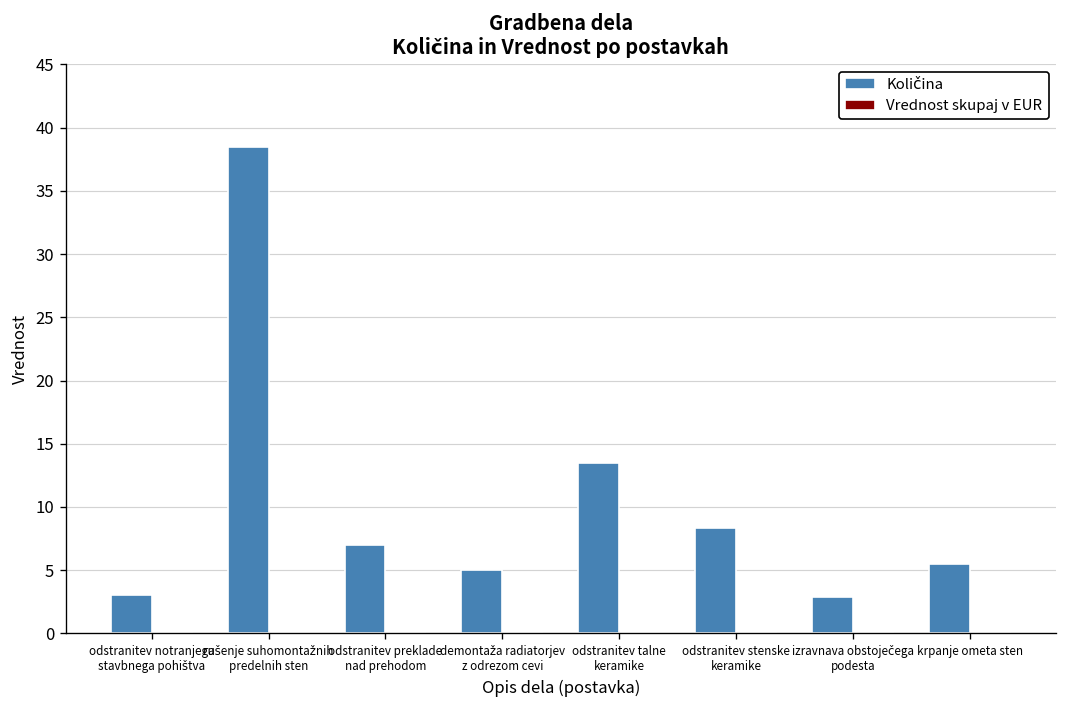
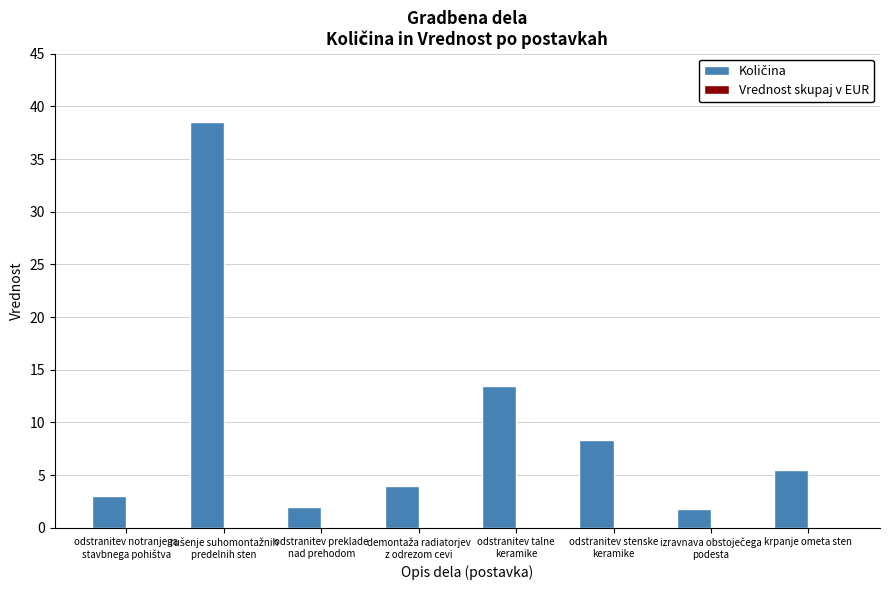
Količina, odstranitev preklade nad prehodom: 7 -> 2
Količina, demontaža radiatorjev z odrezom cevi: 5 -> 4
Količina, izravnava obstoječega podesta: 2.9 -> 1.8
